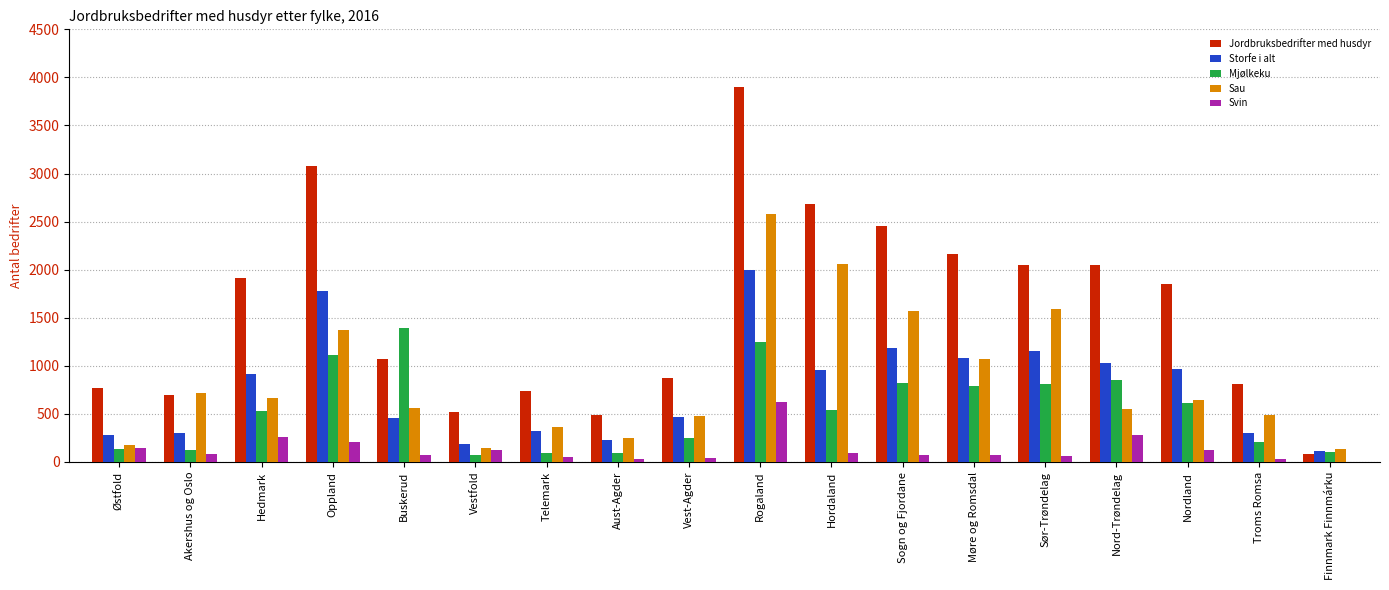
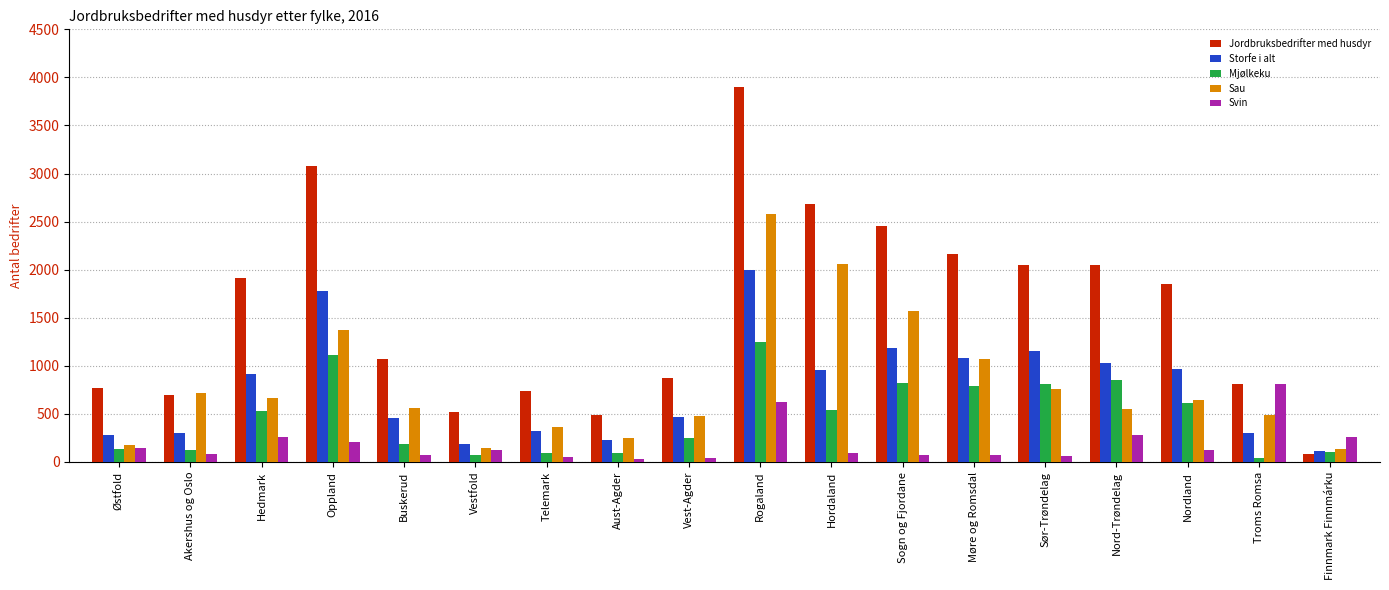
Mjølkeku, Buskerud: 1400 -> 200
Sau, Sør-Trøndelag: 1600 -> 800
Mjølkeku, Troms Romsa: 200 -> 0
Svin, Troms Romsa: 0 -> 800
Svin, Finnmark Finnmárku: 0 -> 300
